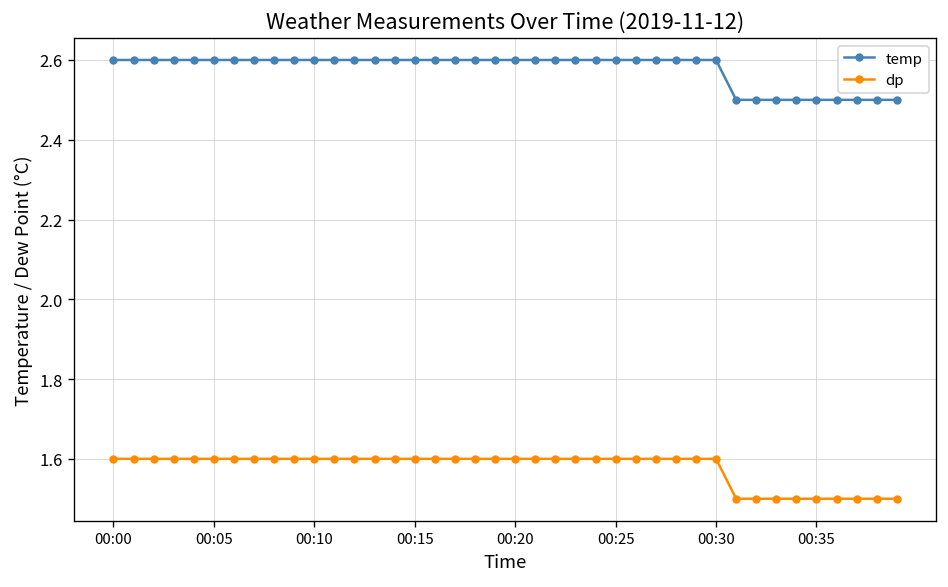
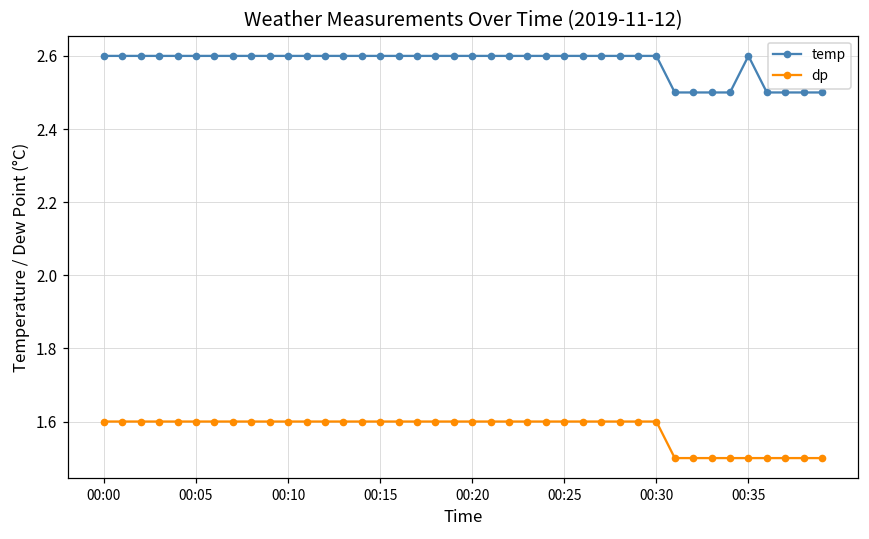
temp, 00:35: 2.5 -> 2.6
